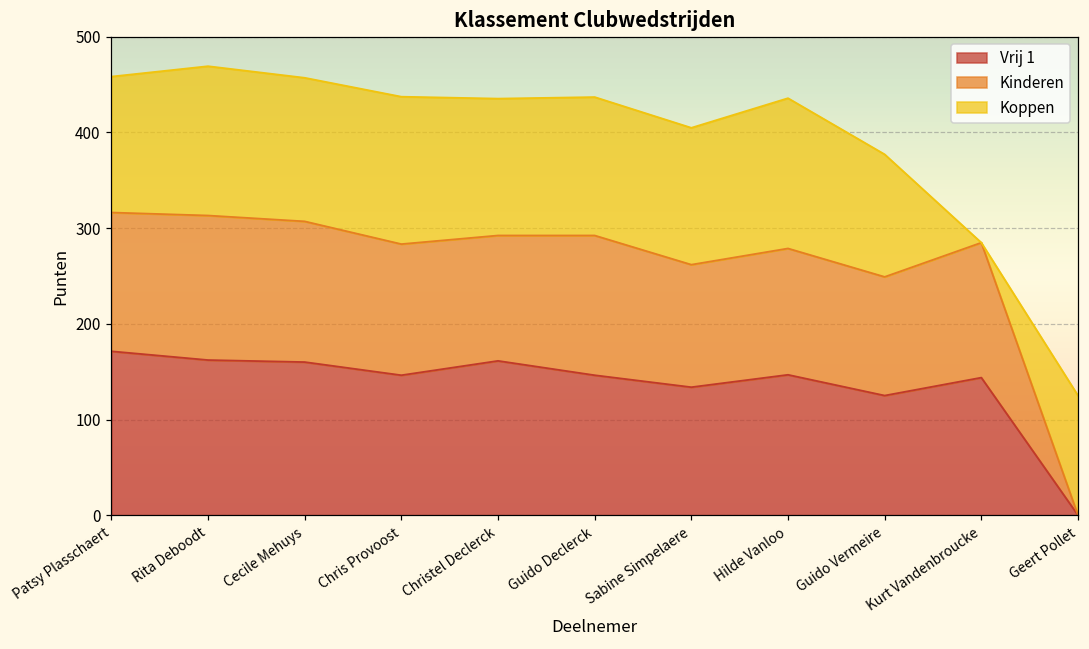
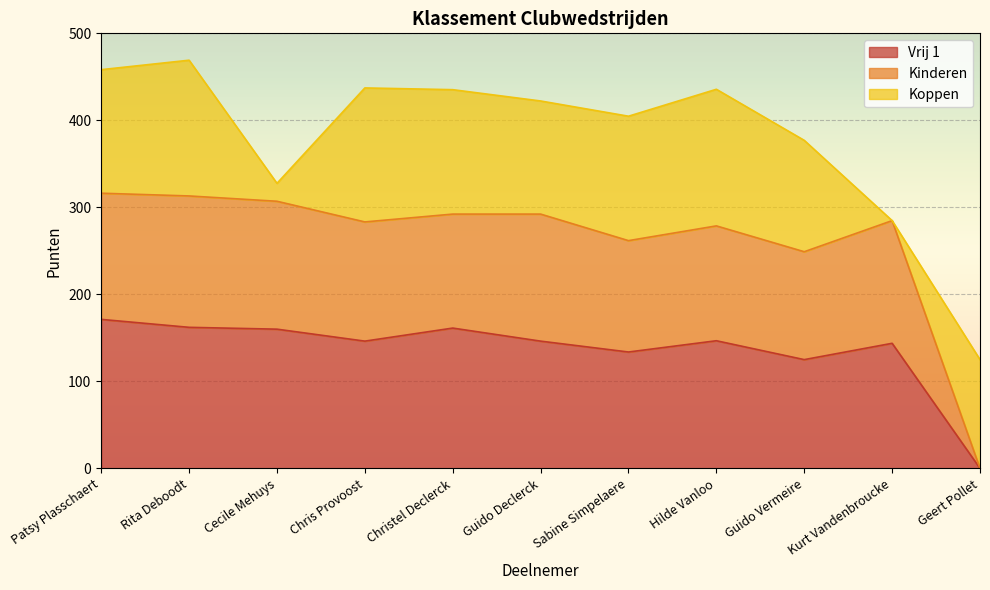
Koppen, Cecile Mehuys: 150 -> 20
Koppen, Guido Declerck: 140 -> 130
